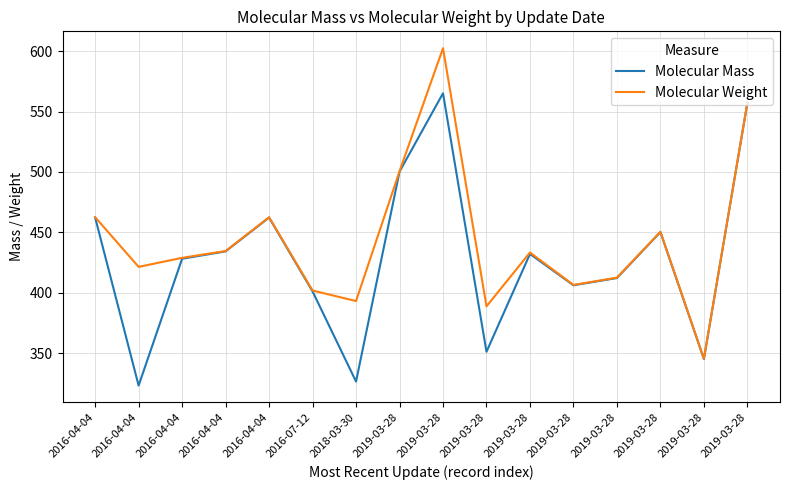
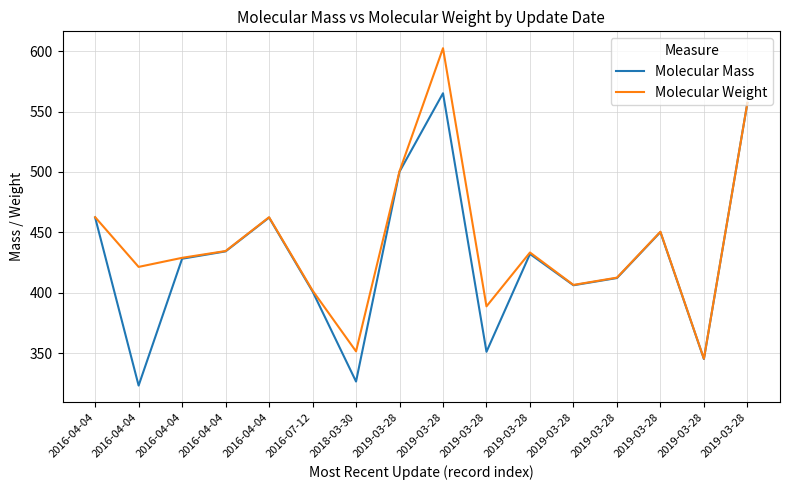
Molecular Weight, 2018-03-30: 393 -> 351
